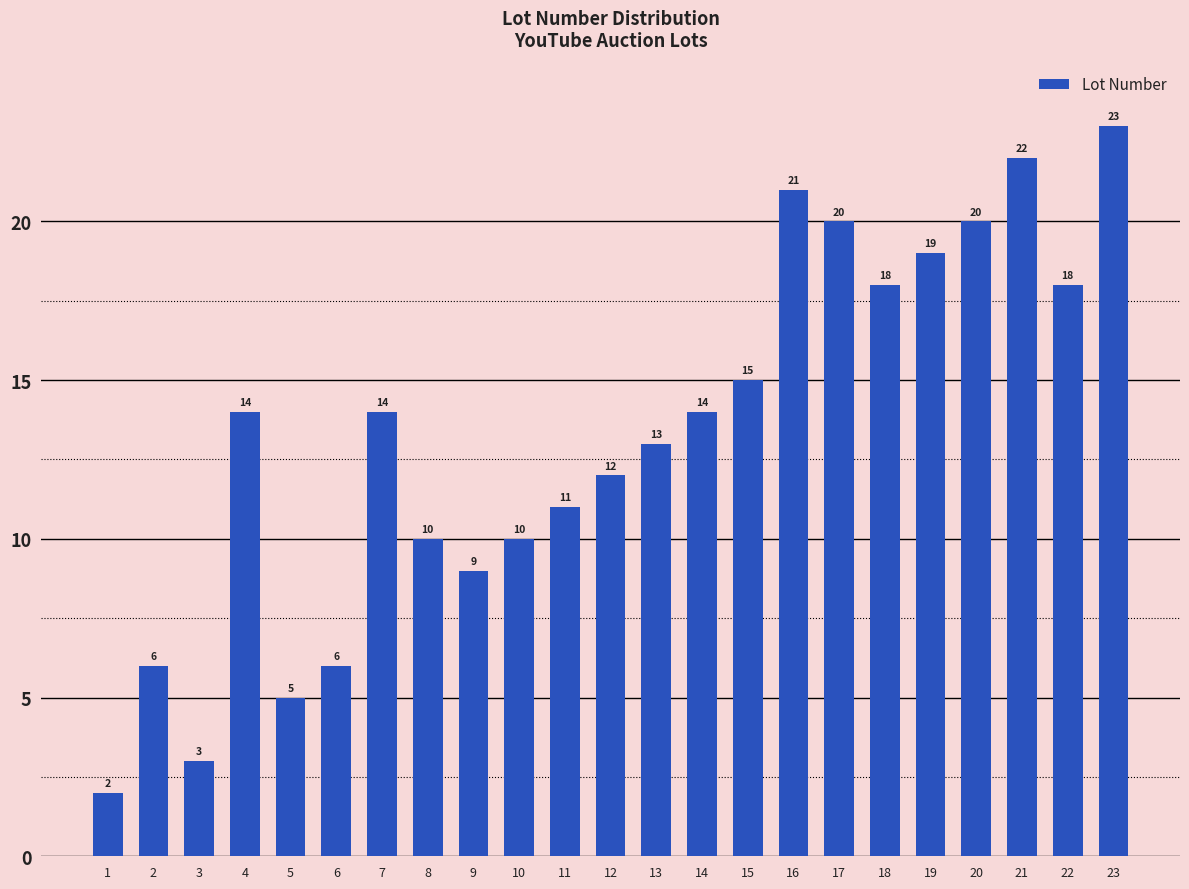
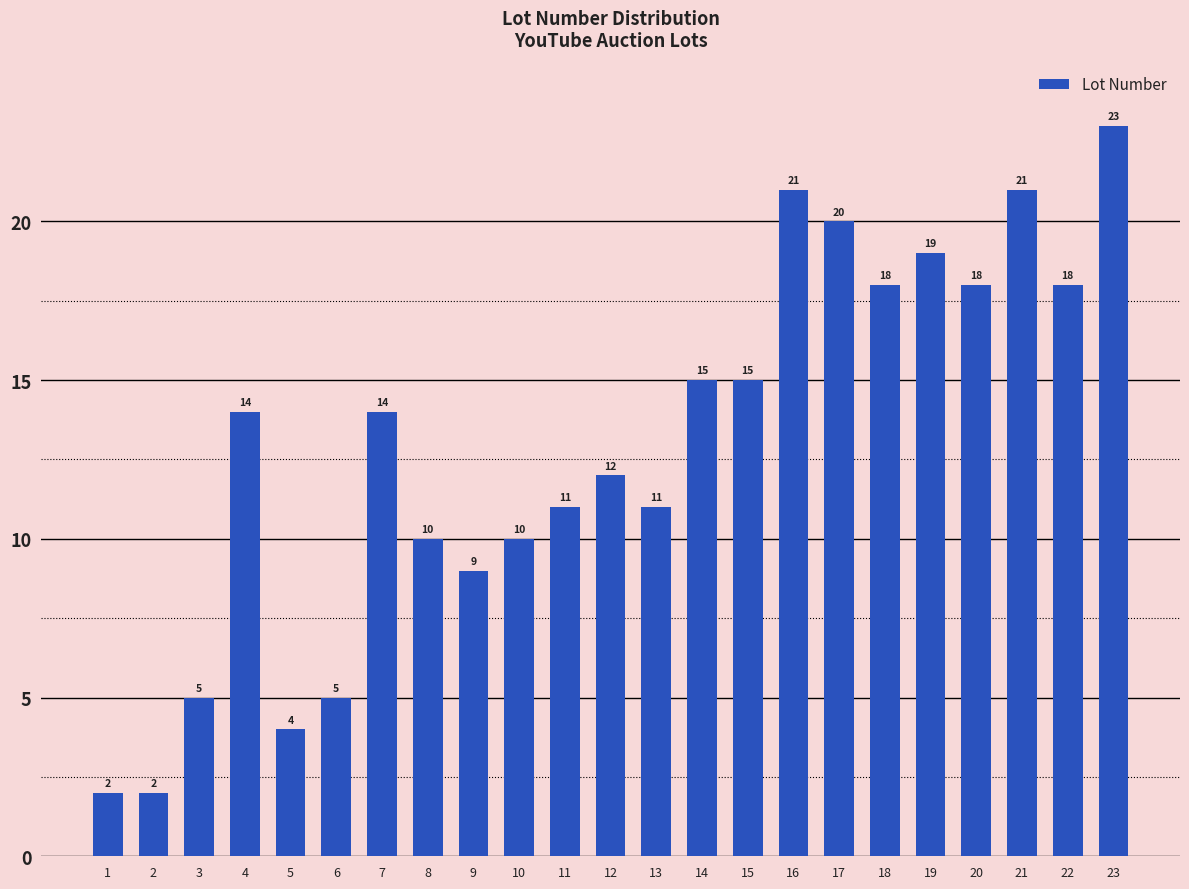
2: 6 -> 2
3: 3 -> 5
5: 5 -> 4
6: 6 -> 5
13: 13 -> 11
14: 14 -> 15
20: 20 -> 18
21: 22 -> 21
